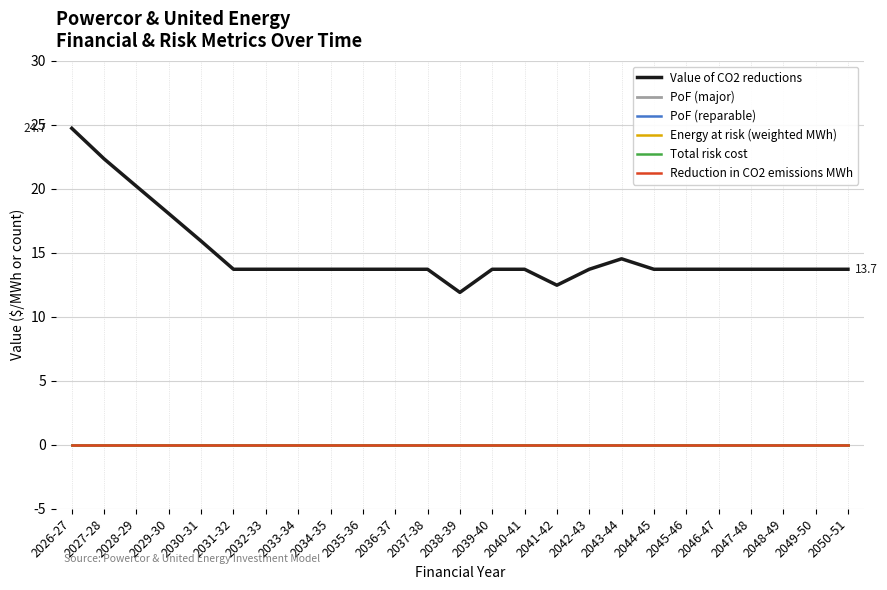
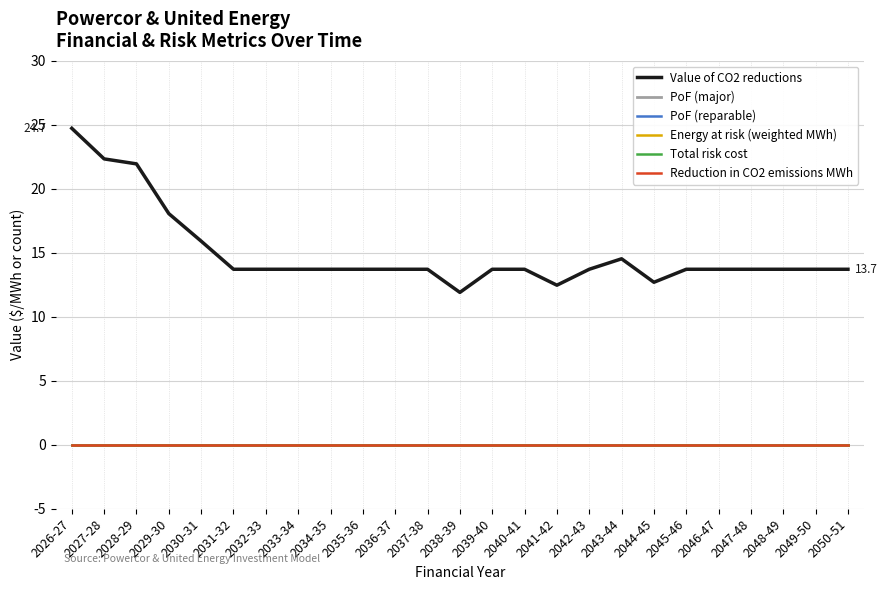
Value of CO2 reductions, 2028-29: 20.2 -> 22.0
Value of CO2 reductions, 2044-45: 13.7 -> 12.7
